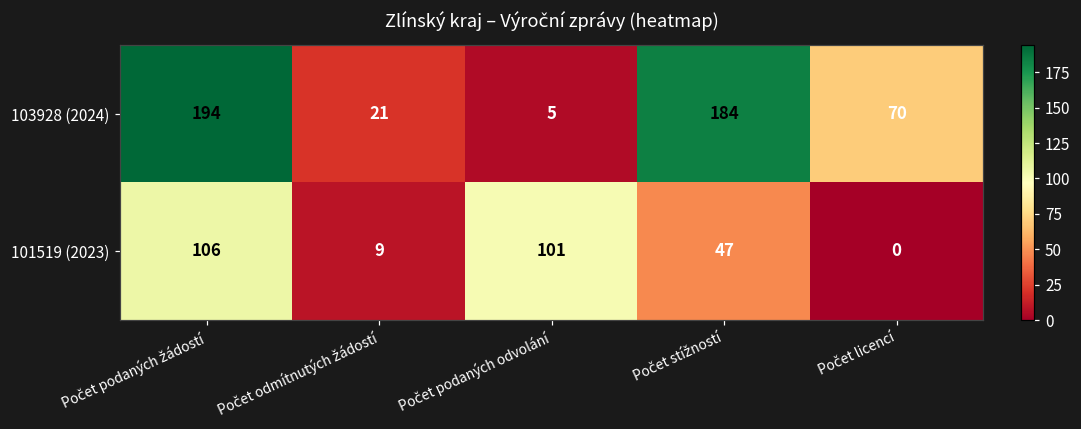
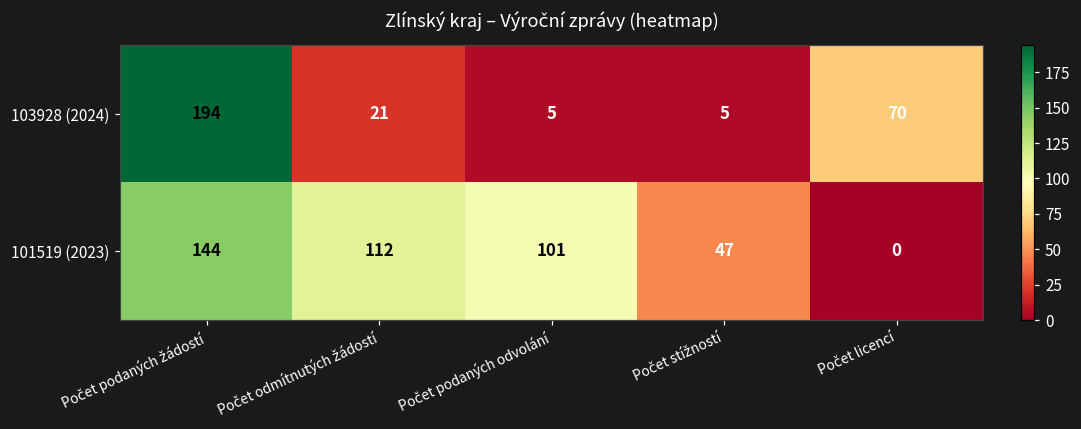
103928 (2024), Počet stížností: 184 -> 5
101519 (2023), Počet podaných žádostí: 106 -> 144
101519 (2023), Počet odmítnutých žádostí: 9 -> 112
